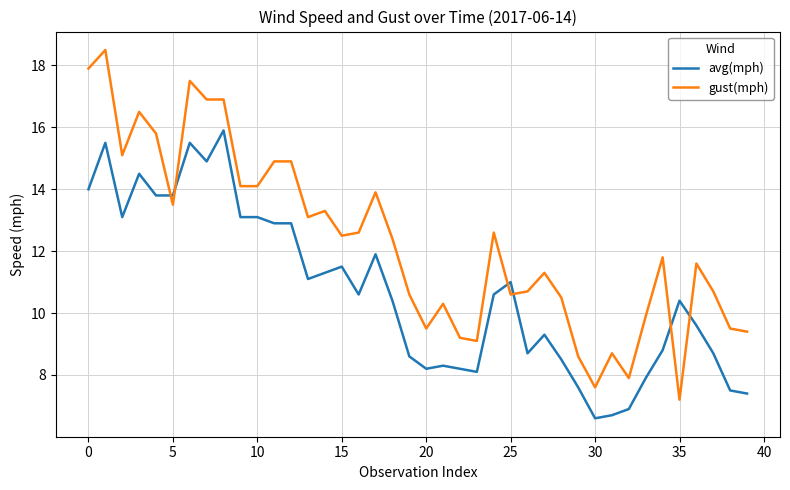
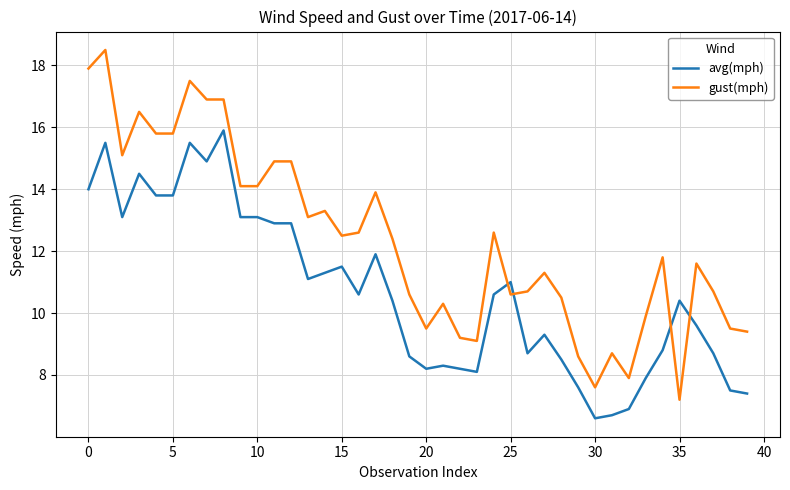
gust(mph), 5: 13.5 -> 15.8
